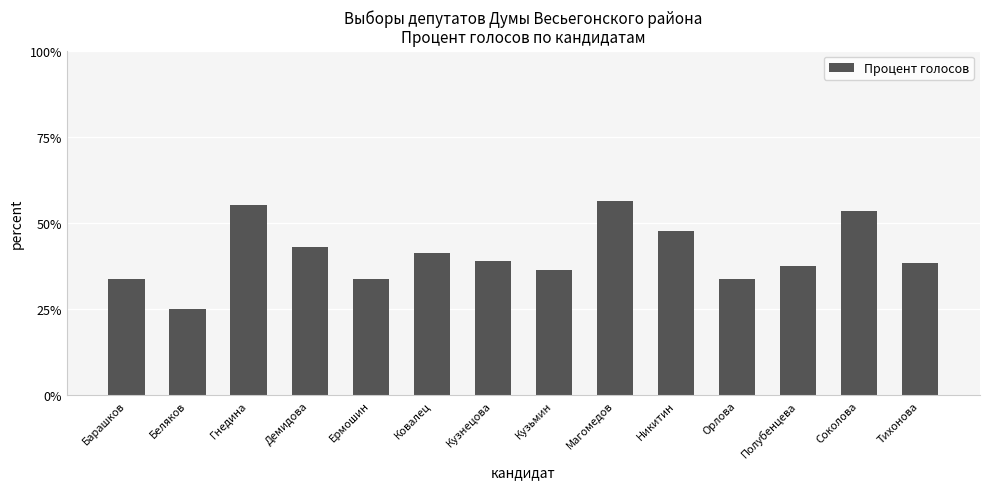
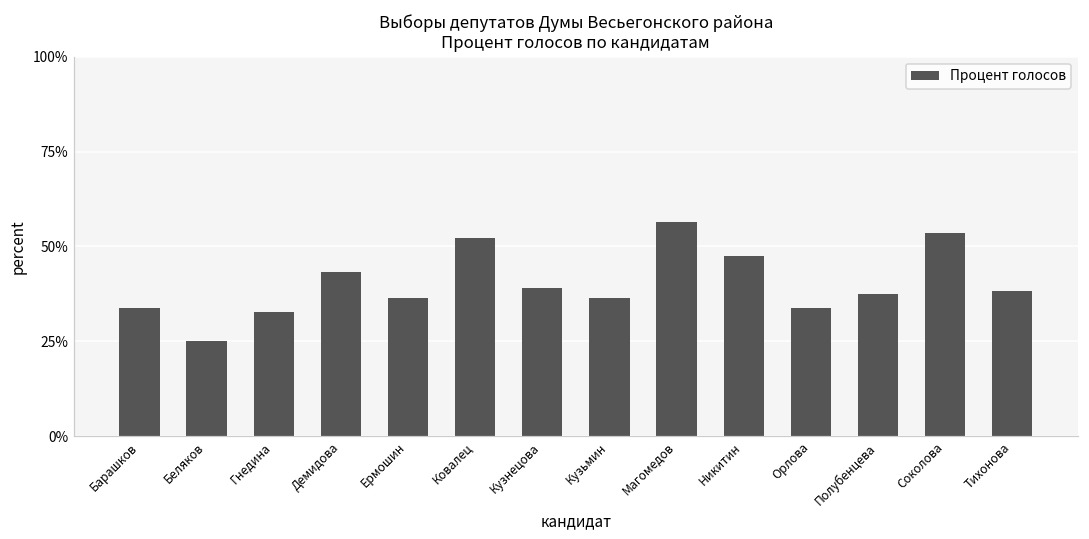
Гнедина: 55% -> 33%
Ермошин: 34% -> 36%
Ковалец: 41% -> 52%
